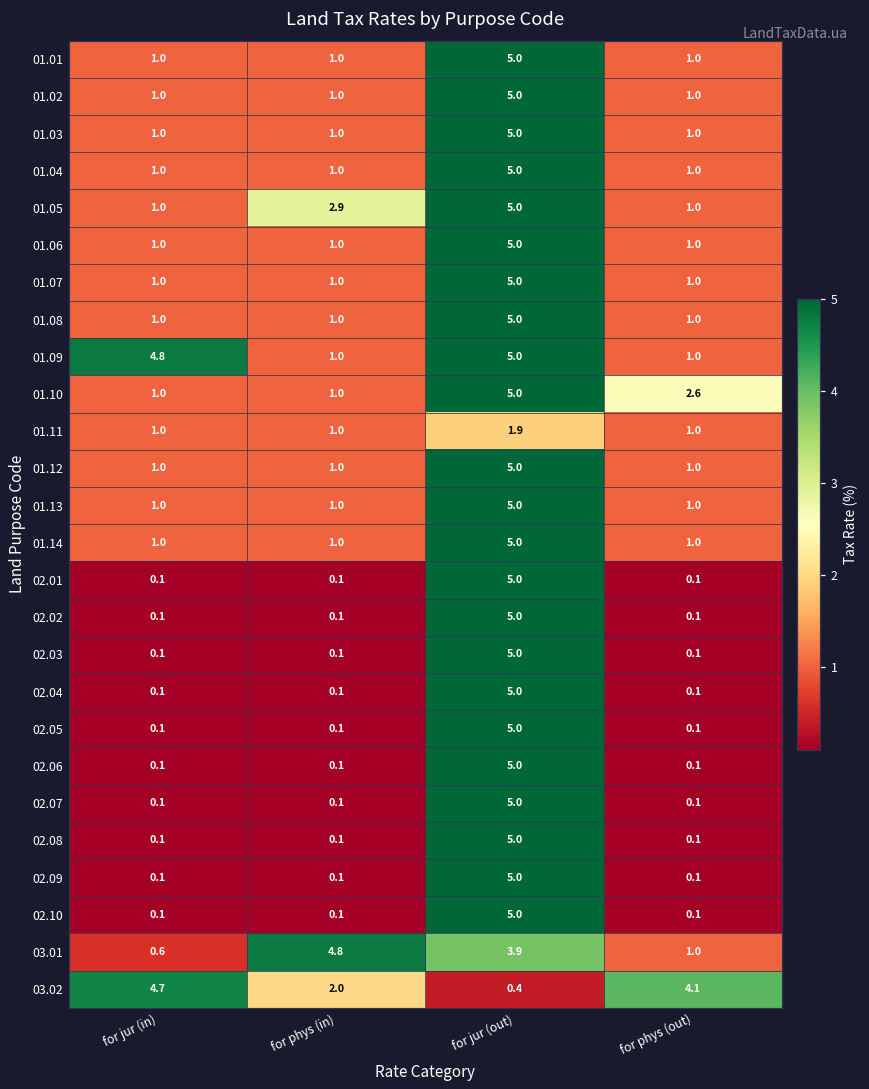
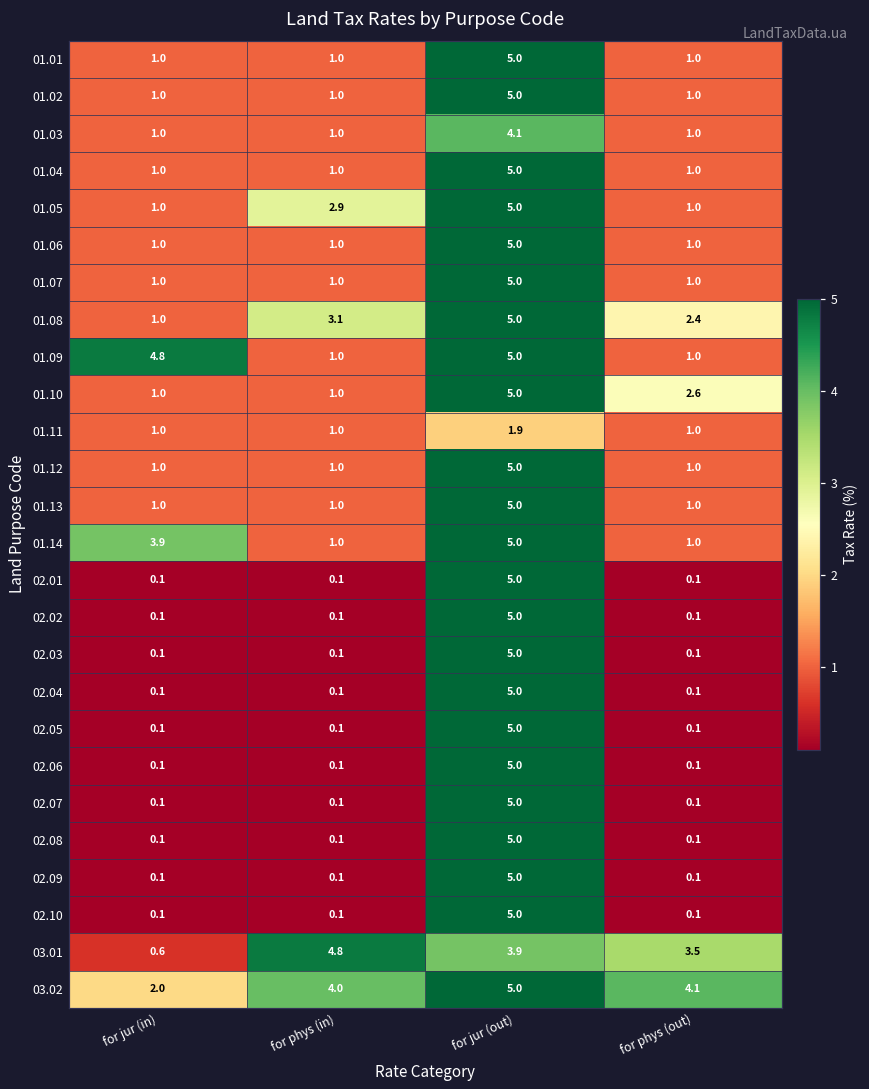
01.03, for jur (out): 5.0 -> 4.1
01.08, for phys (in): 1.0 -> 3.1
01.08, for phys (out): 1.0 -> 2.4
01.14, for jur (in): 1.0 -> 3.9
03.01, for phys (out): 1.0 -> 3.5
03.02, for jur (in): 4.7 -> 2.0
03.02, for phys (in): 2.0 -> 4.0
03.02, for jur (out): 0.4 -> 5.0
